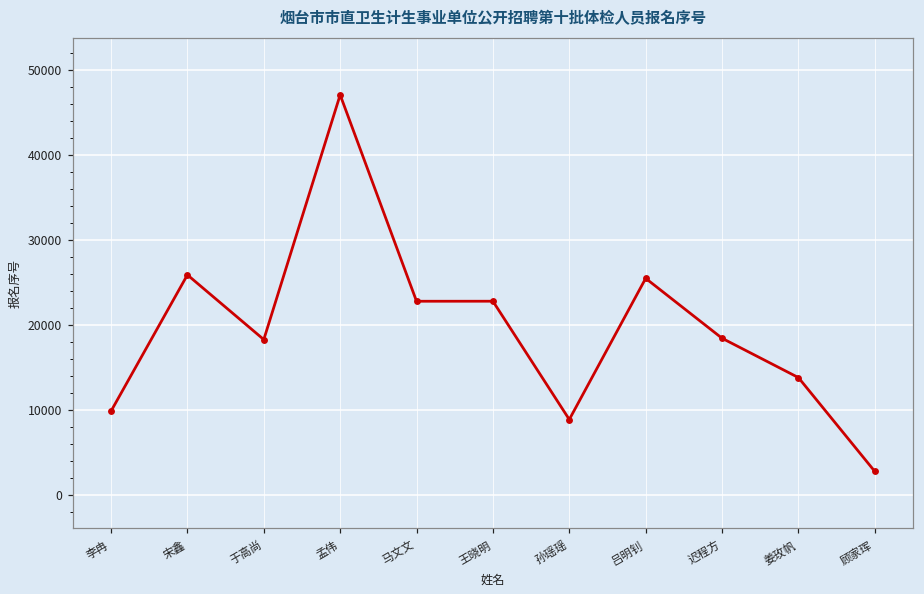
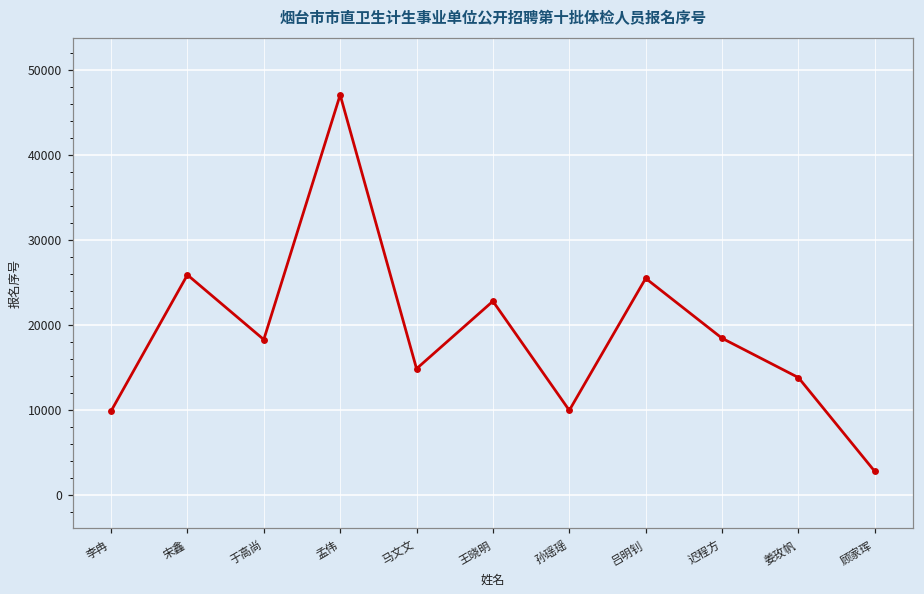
马文文: 23000 -> 15000
孙瑶瑶: 9000 -> 10000
